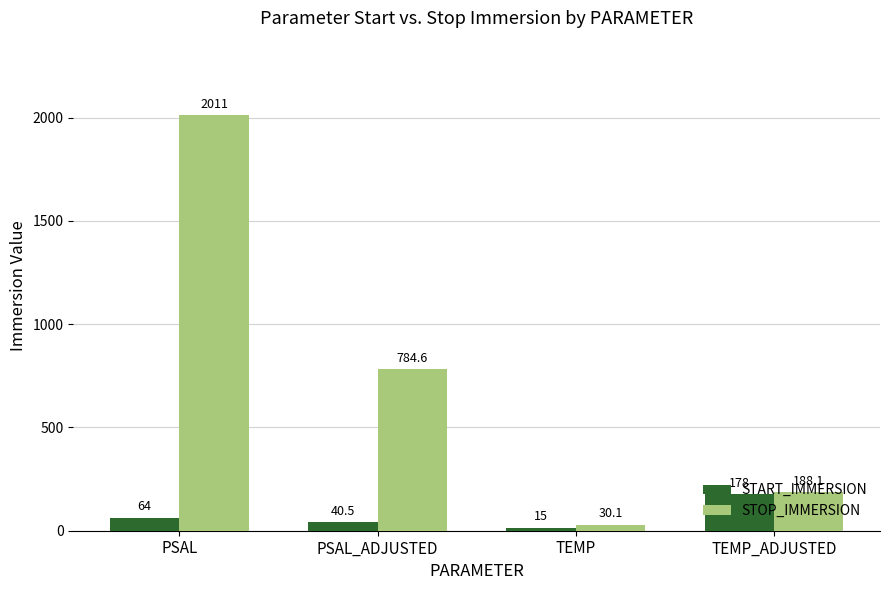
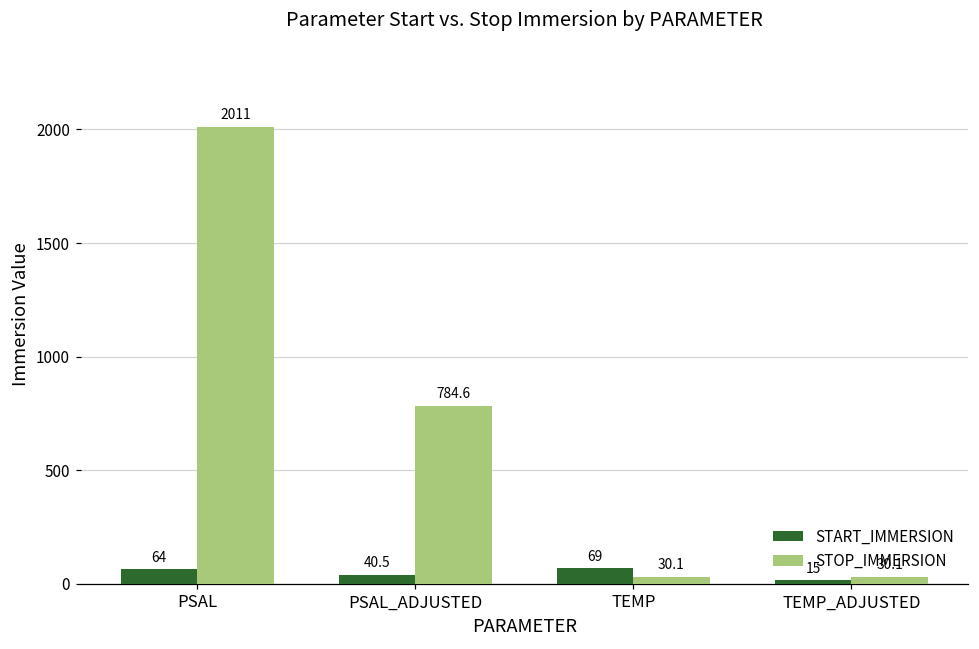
START_IMMERSION, TEMP: 15 -> 69
START_IMMERSION, TEMP_ADJUSTED: 178 -> 15
STOP_IMMERSION, TEMP_ADJUSTED: 188.1 -> 30.1
